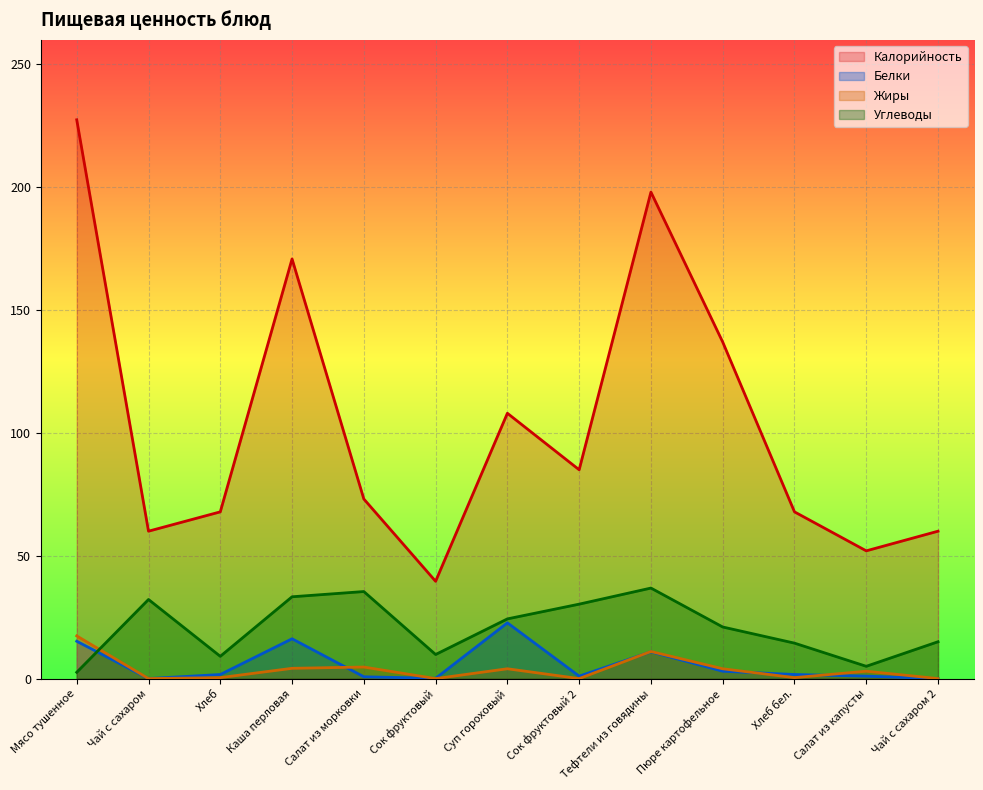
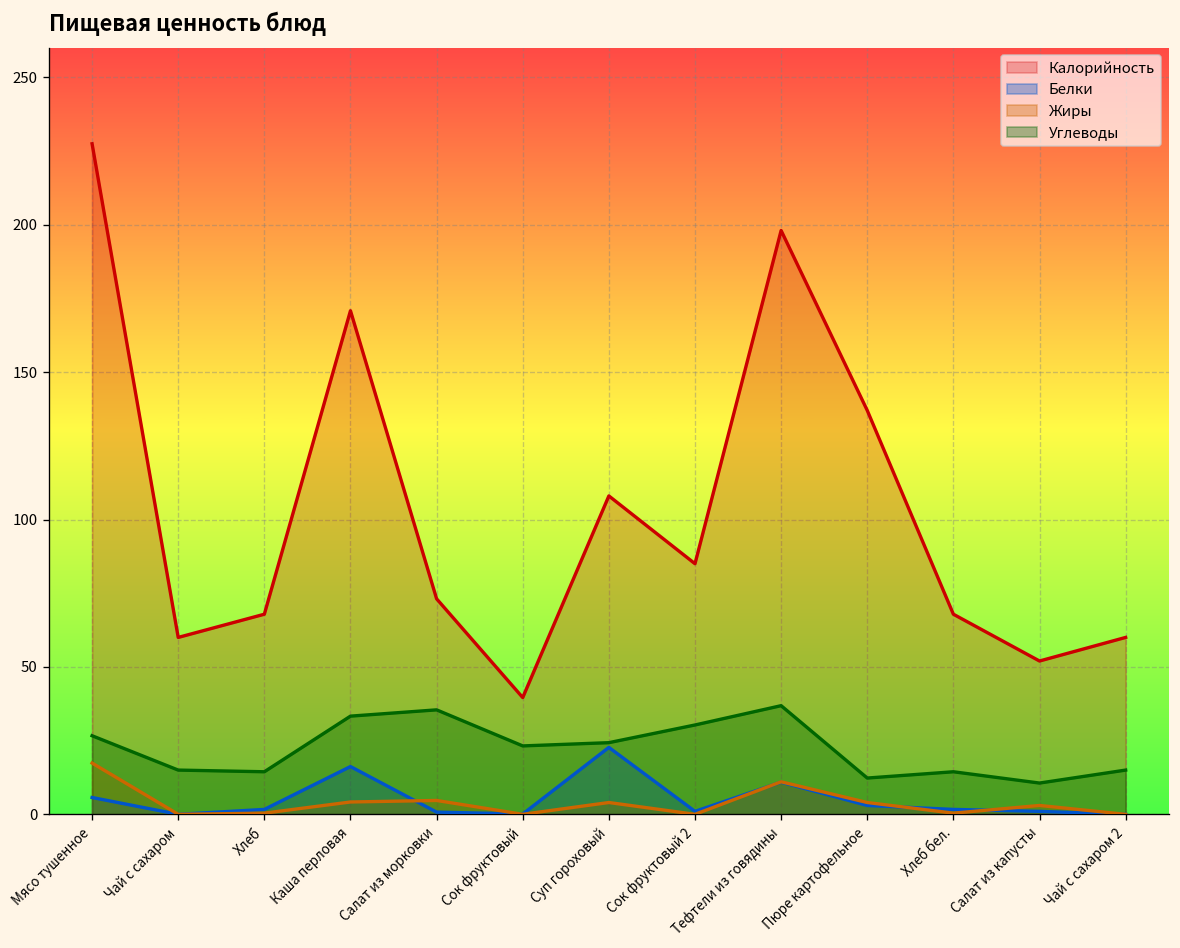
Белки, Мясо тушенное: 15 -> 6
Углеводы, Мясо тушенное: 3 -> 27
Углеводы, Чай с сахаром: 32 -> 15
Углеводы, Хлеб: 9 -> 14
Углеводы, Сок фруктовый: 10 -> 23
Углеводы, Пюре картофельное: 21 -> 12
Углеводы, Салат из капусты: 5 -> 11
